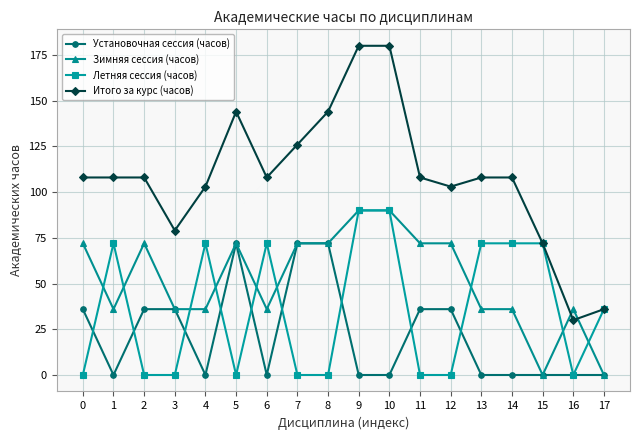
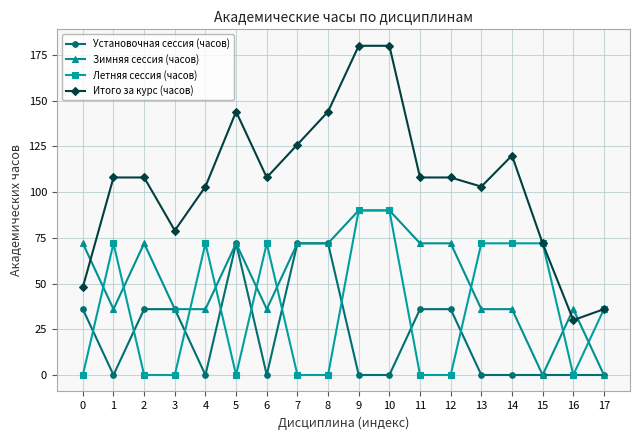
Итого за курс (часов), 0: 108 -> 48
Итого за курс (часов), 12: 103 -> 108
Итого за курс (часов), 13: 108 -> 103
Итого за курс (часов), 14: 108 -> 120
